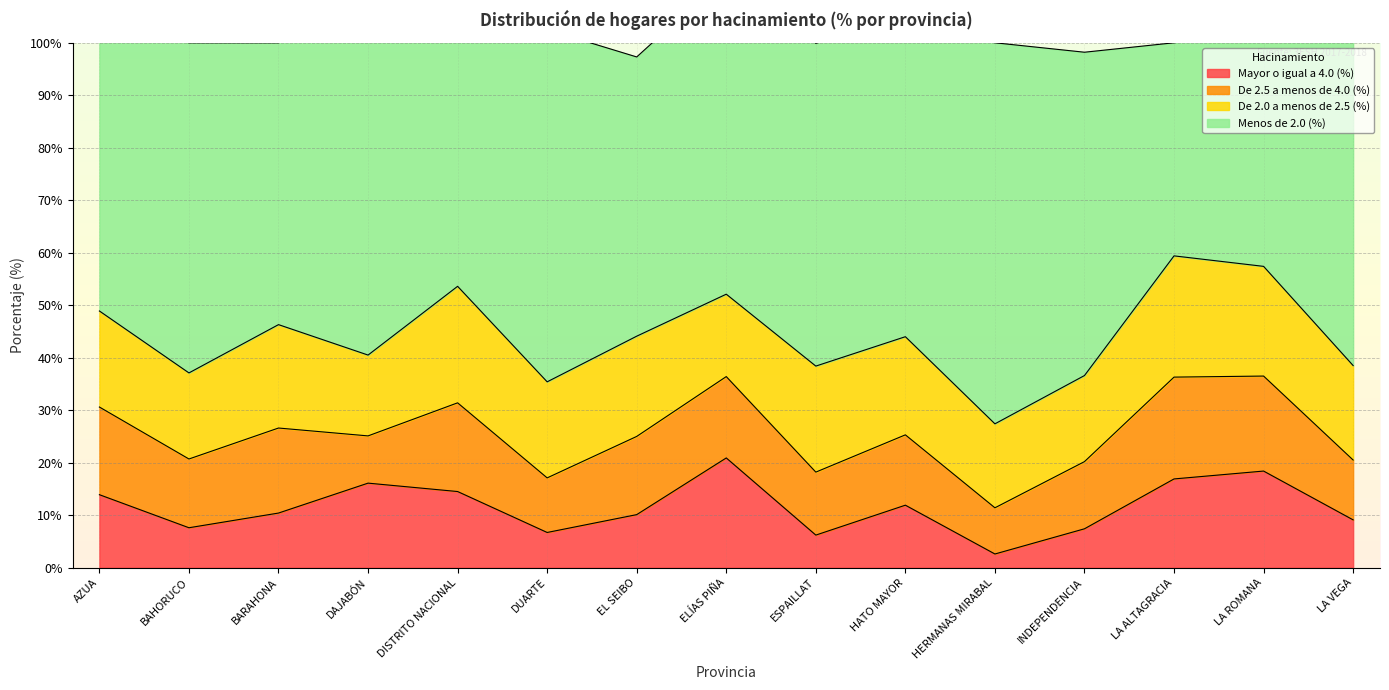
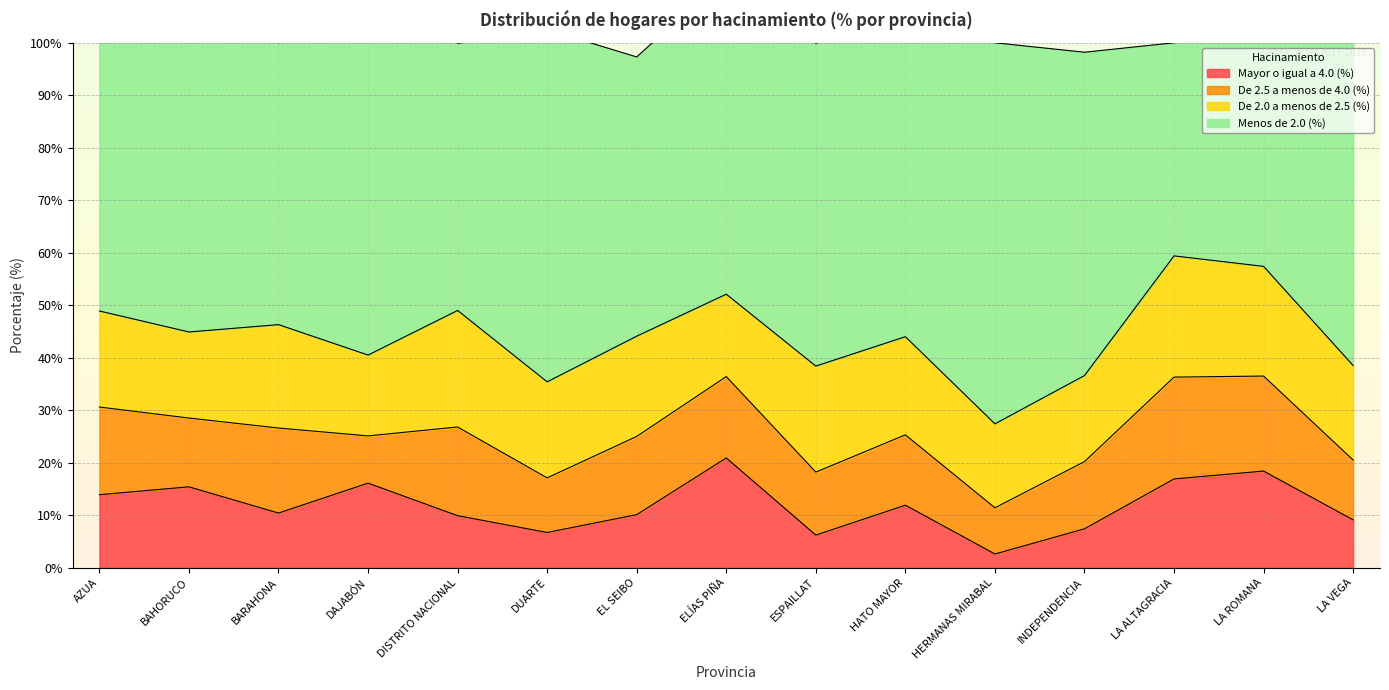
Mayor o igual a 4.0 (%), BAHORUCO: 8% -> 15%
Mayor o igual a 4.0 (%), DISTRITO NACIONAL: 15% -> 10%
